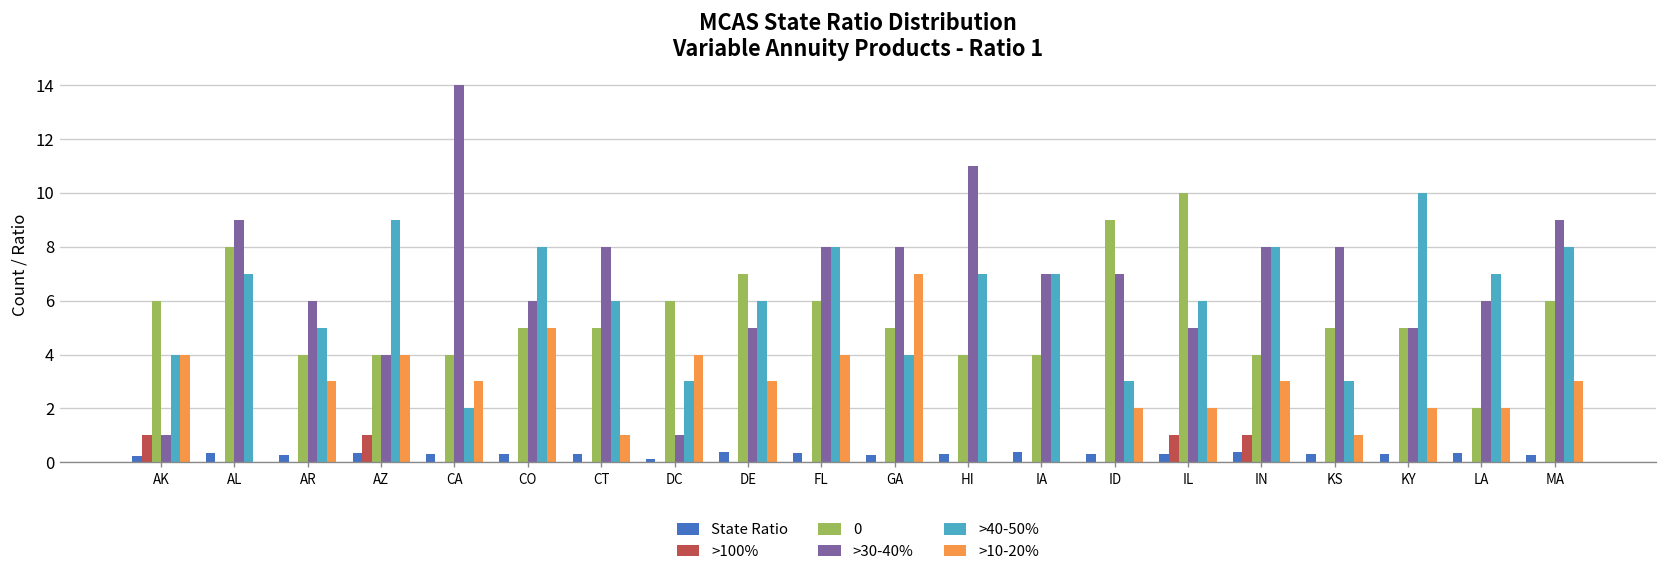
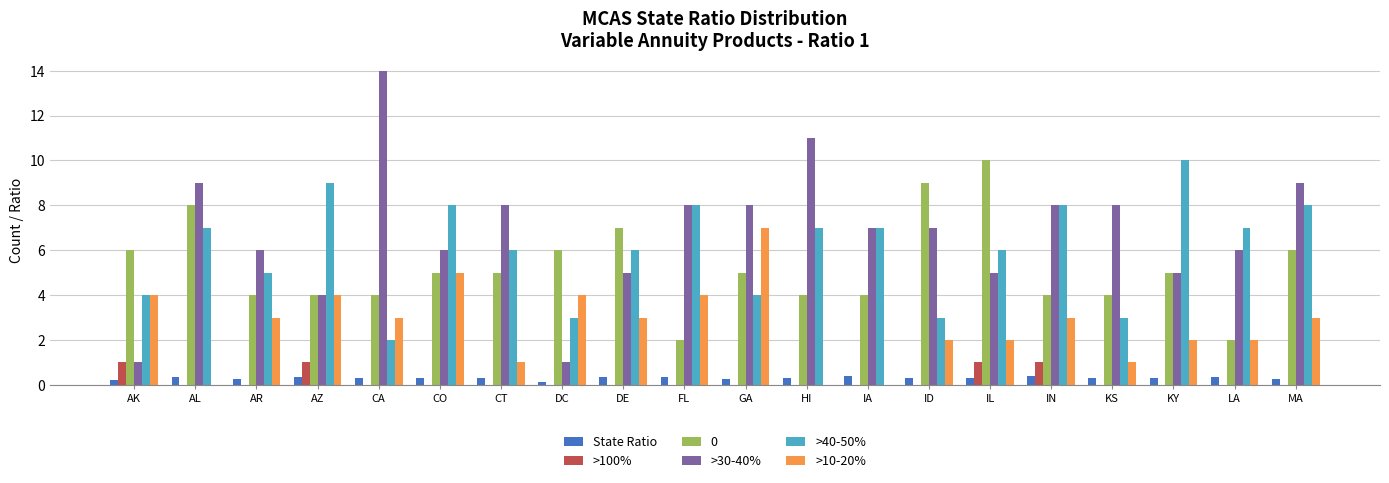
0, FL: 6 -> 2
0, KS: 5 -> 4
